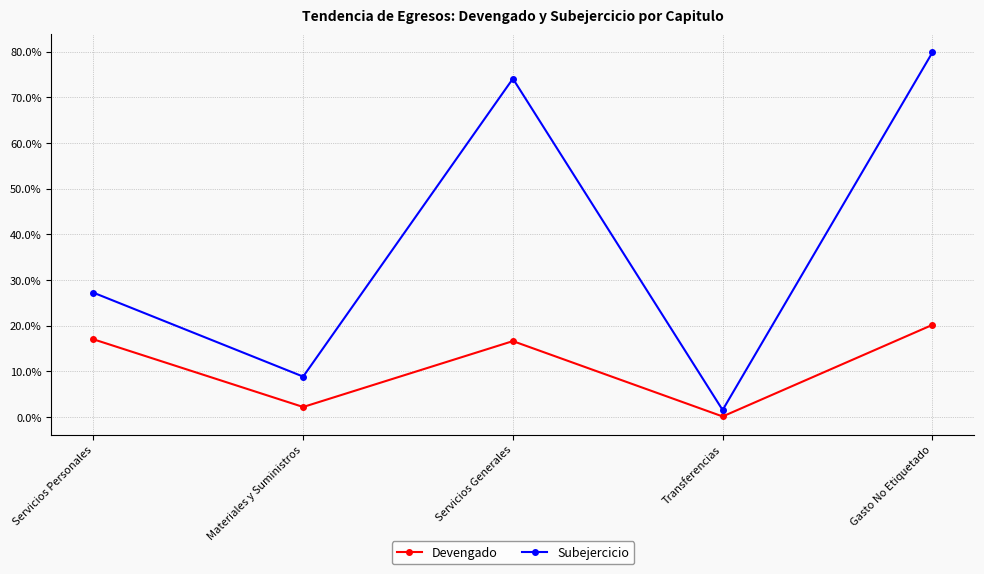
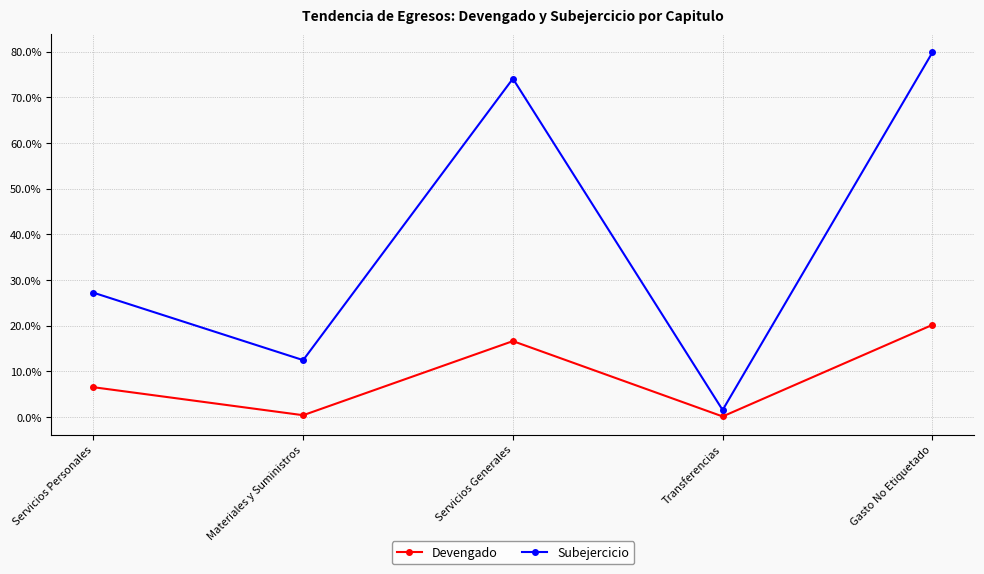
Devengado, Servicios Personales: 17% -> 7%
Devengado, Materiales y Suministros: 2% -> 0%
Subejercicio, Materiales y Suministros: 9% -> 12%
